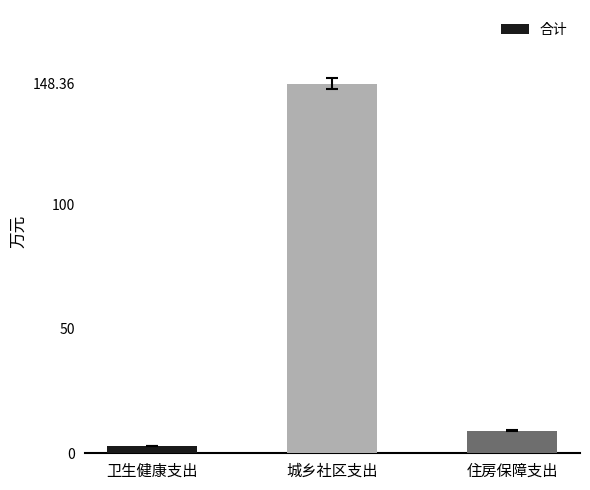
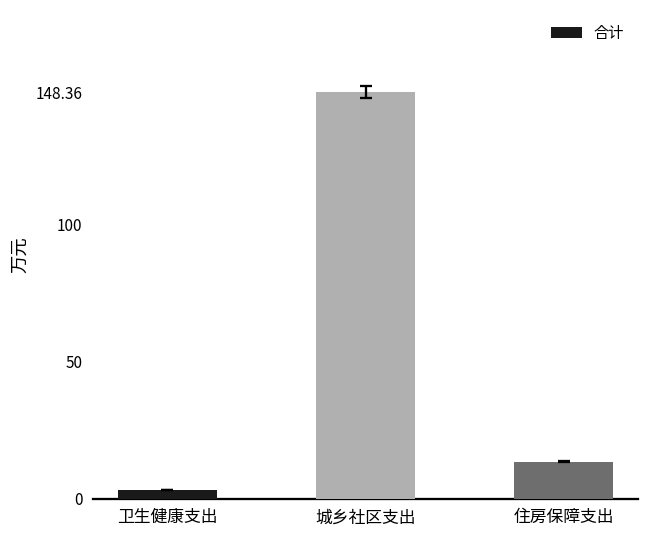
合计, 住房保障支出: 9 -> 13
